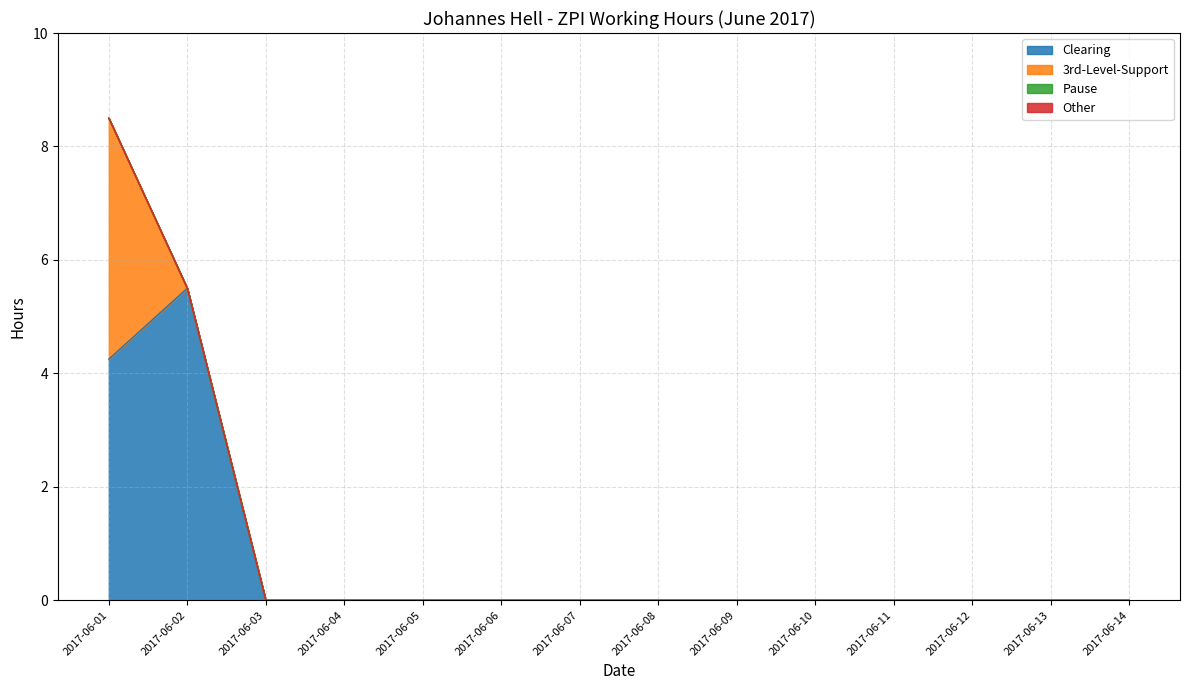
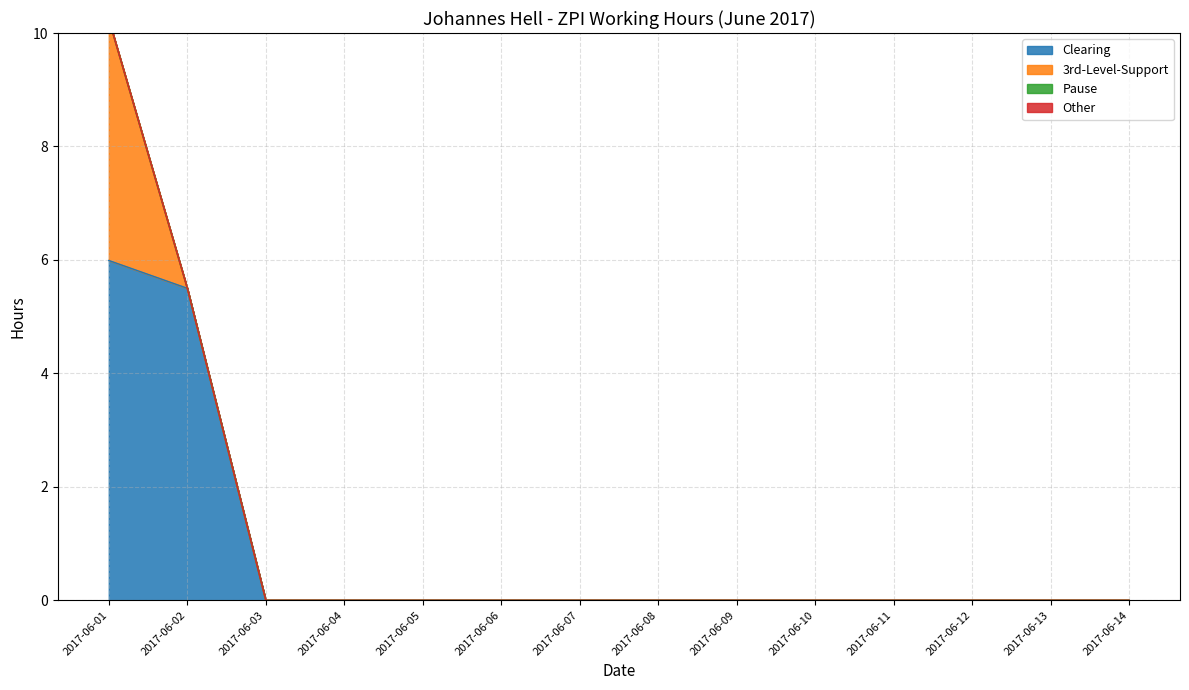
Clearing, 2017-06-01: 4.3 -> 6.0
